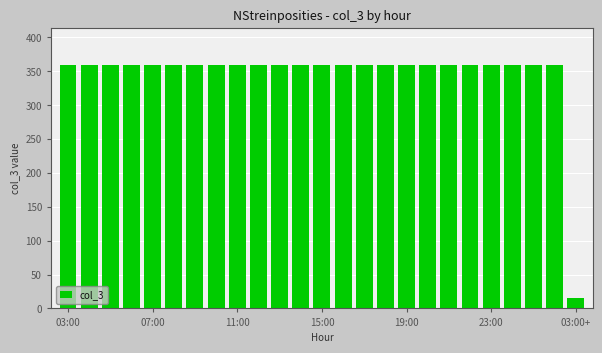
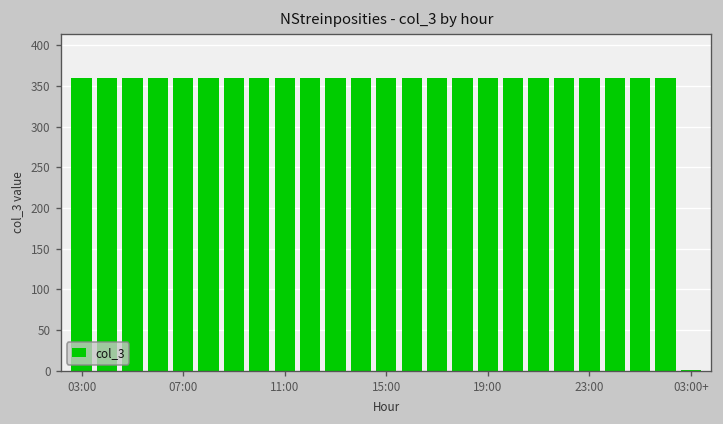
03:00+: 20 -> 0
